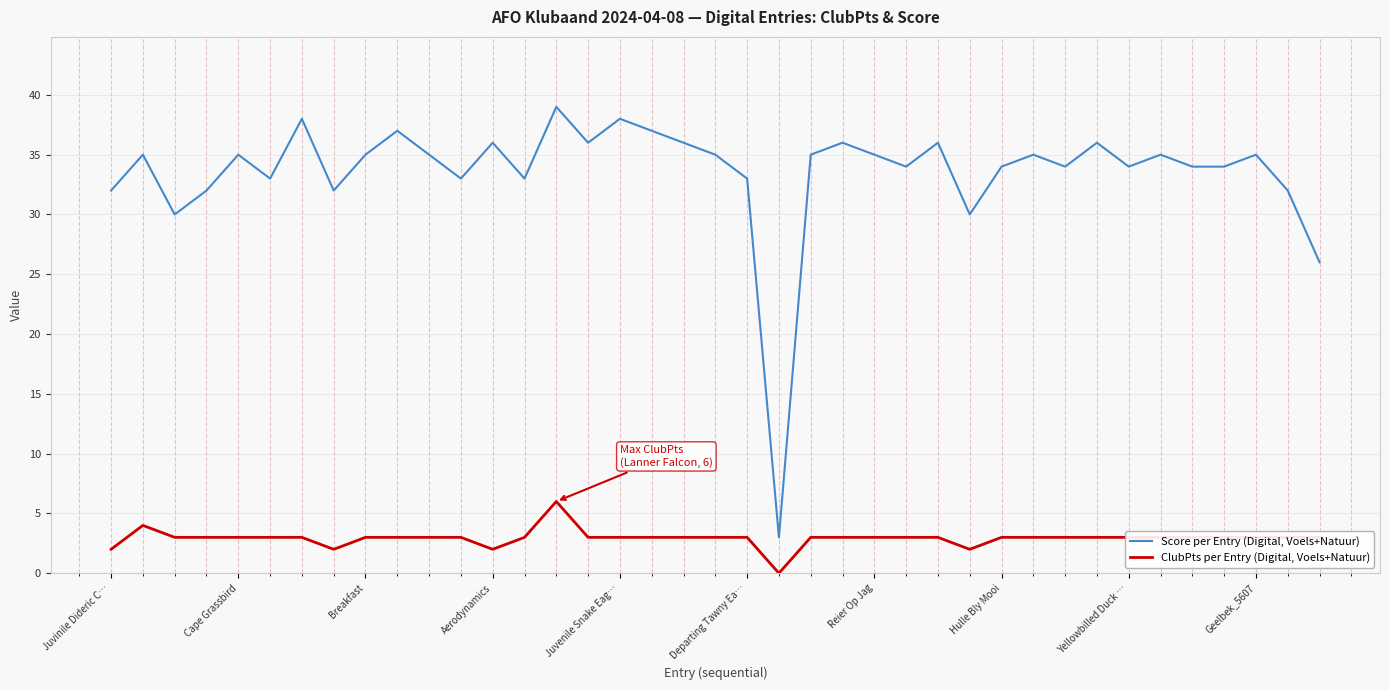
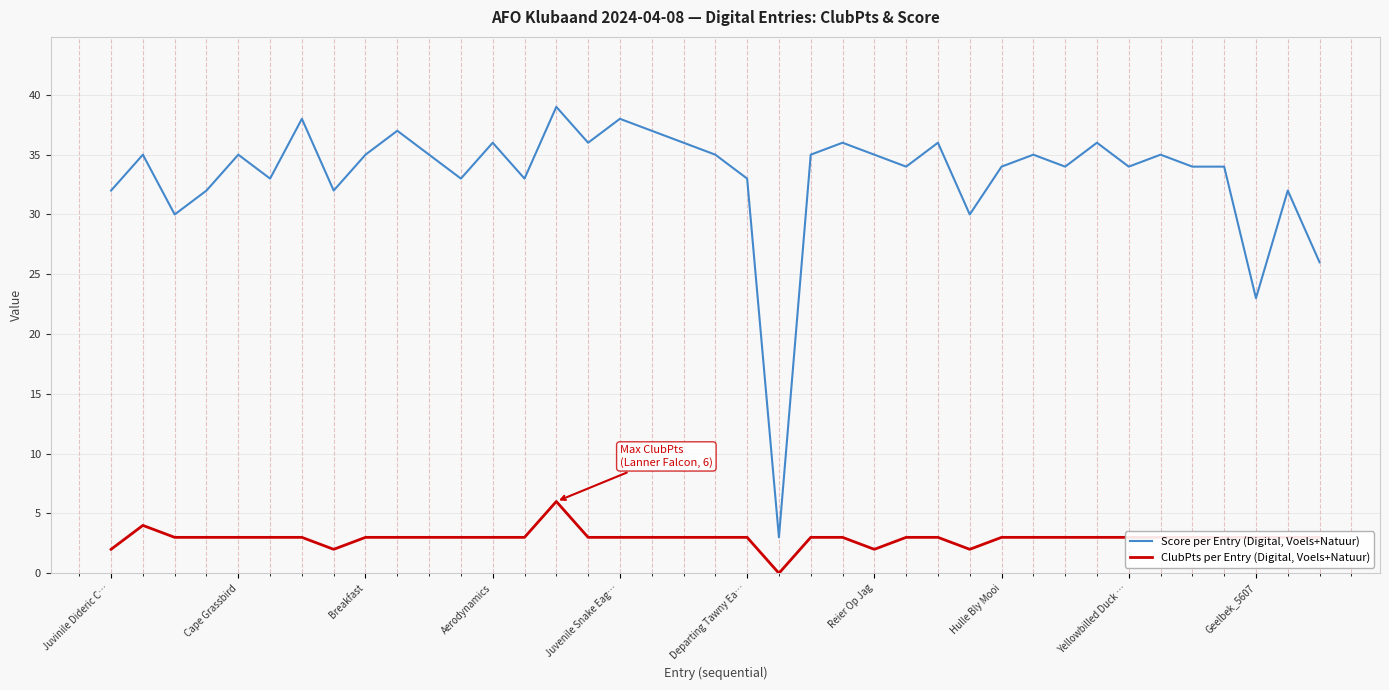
ClubPts per Entry (Digital, Voels+Natuur), Aerodynamics: 2 -> 3
ClubPts per Entry (Digital, Voels+Natuur), Reier Op Jag: 3 -> 2
Score per Entry (Digital, Voels+Natuur), Geelbek_5607: 35 -> 23
